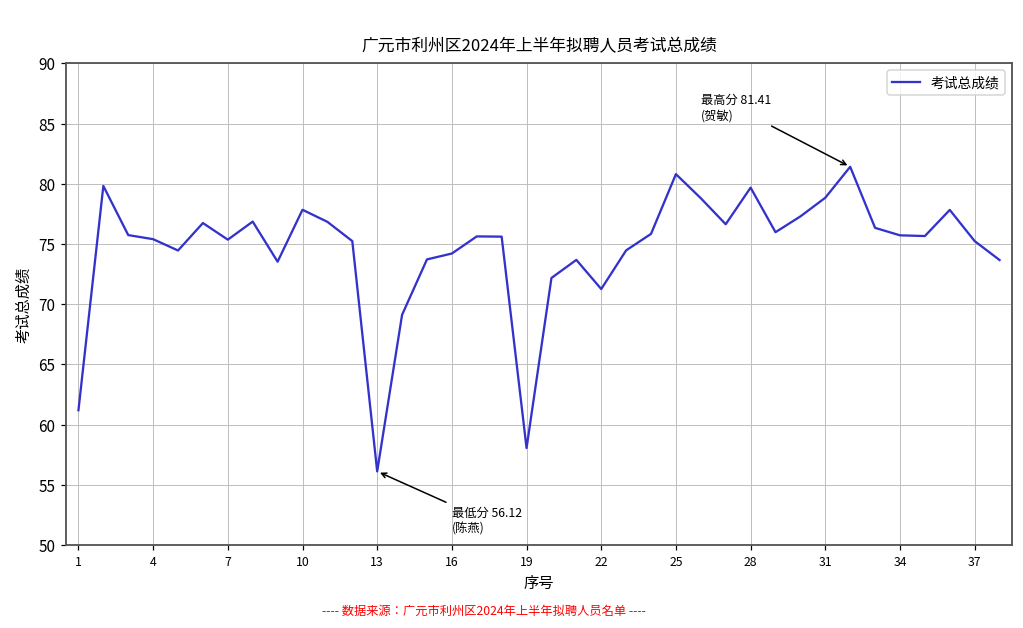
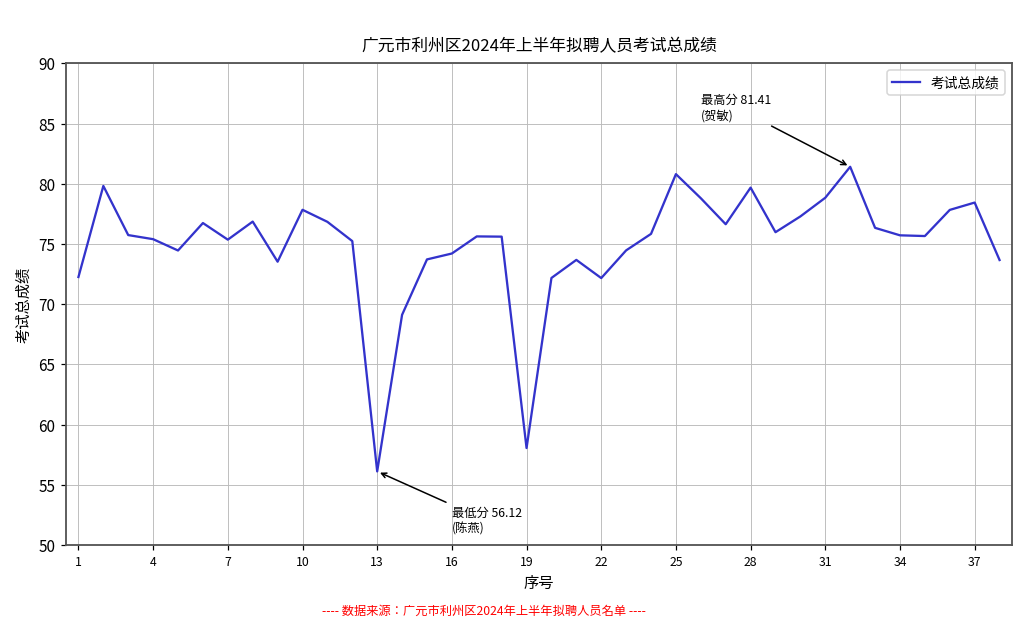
1: 61.2 -> 72.3
22: 71.3 -> 72.2
37: 75.2 -> 78.4
